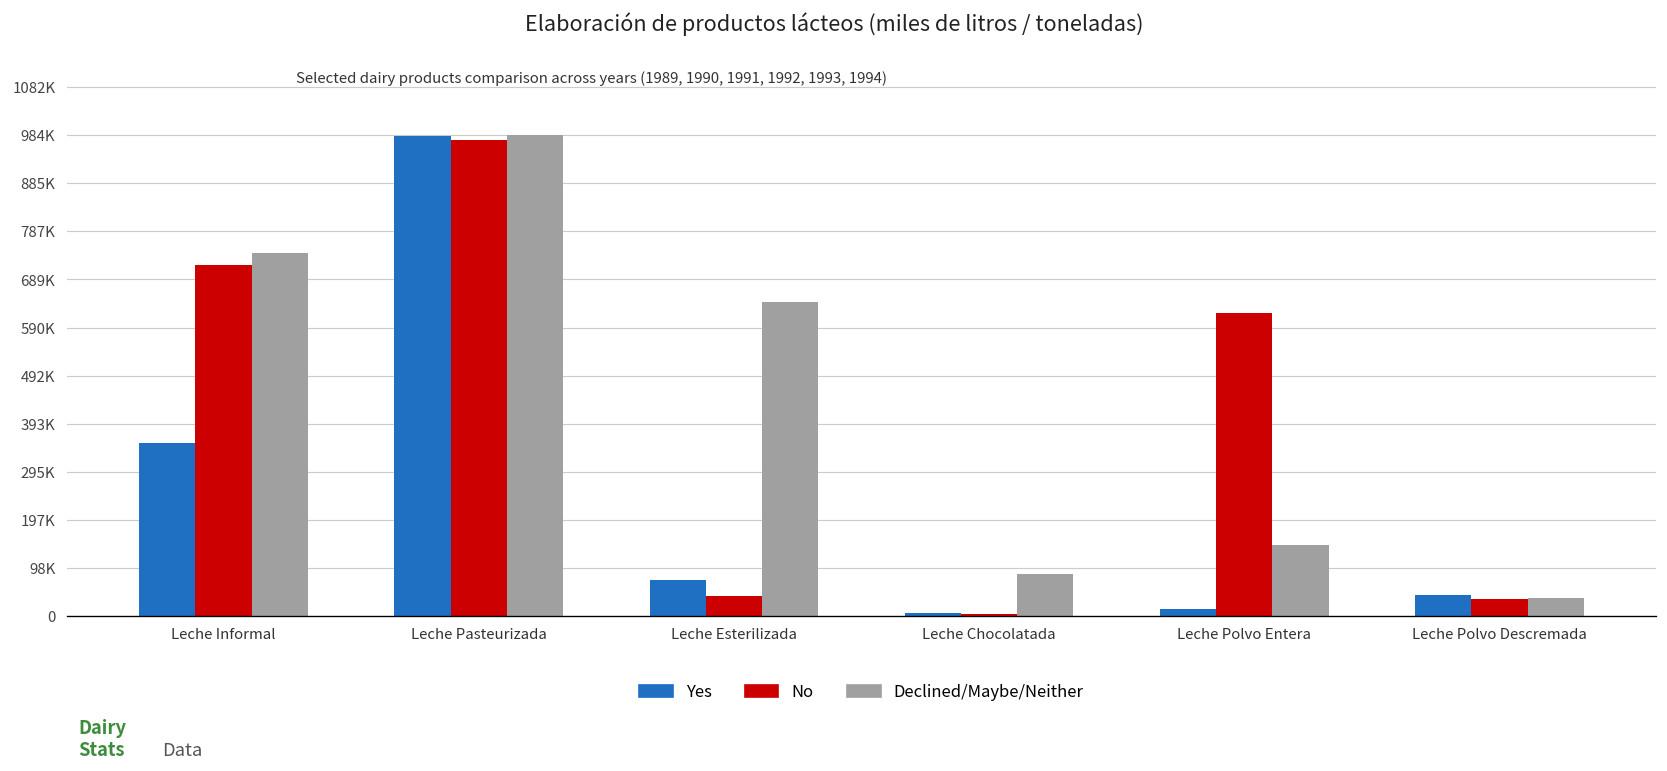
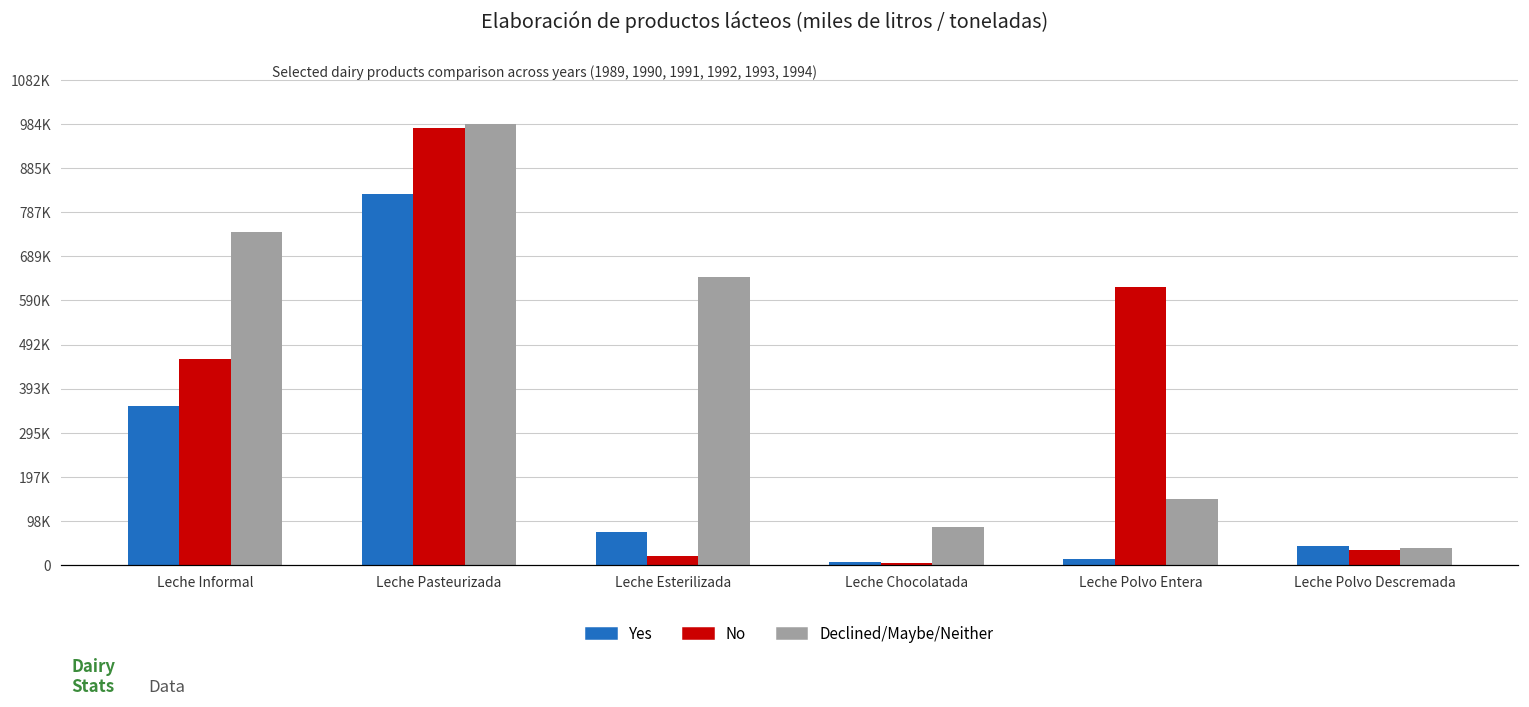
No, Leche Informal: 720000 -> 460000
Yes, Leche Pasteurizada: 980000 -> 830000
No, Leche Esterilizada: 40000 -> 20000
